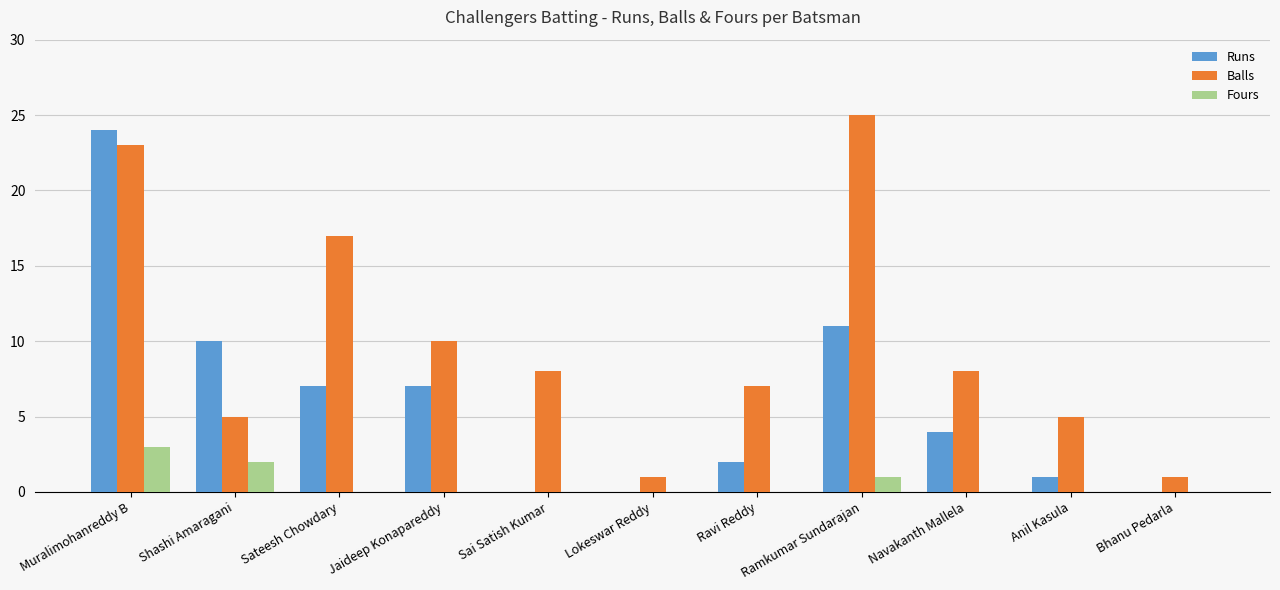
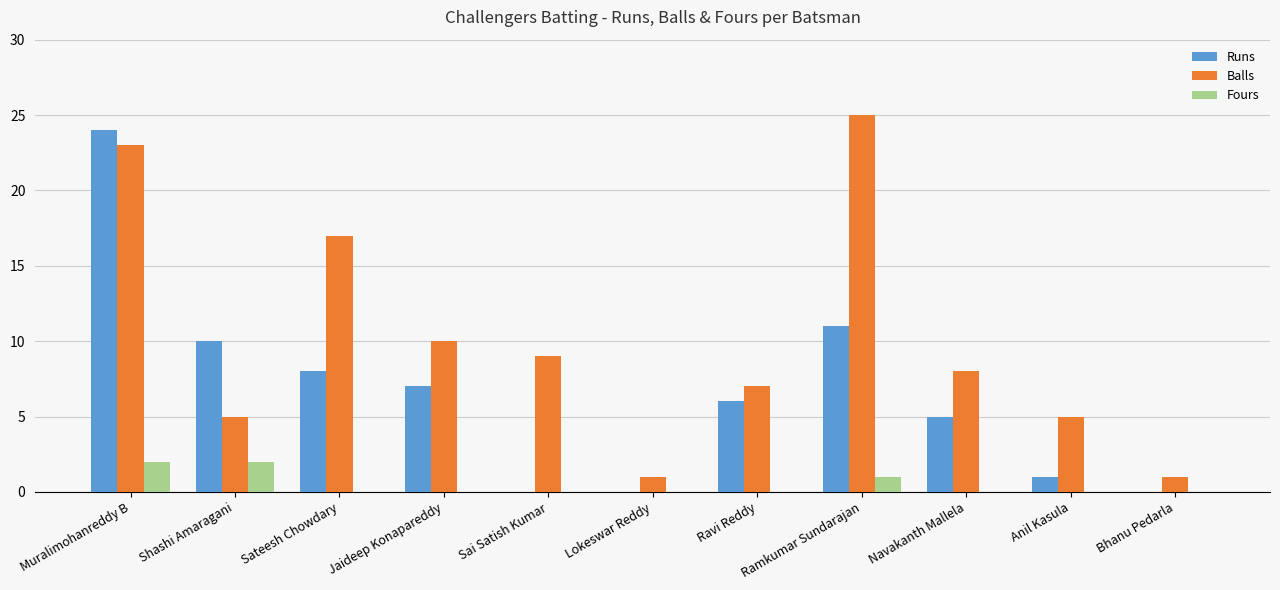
Fours, Muralimohanreddy B: 3 -> 2
Runs, Sateesh Chowdary: 7 -> 8
Balls, Sai Satish Kumar: 8 -> 9
Runs, Ravi Reddy: 2 -> 6
Runs, Navakanth Mallela: 4 -> 5
